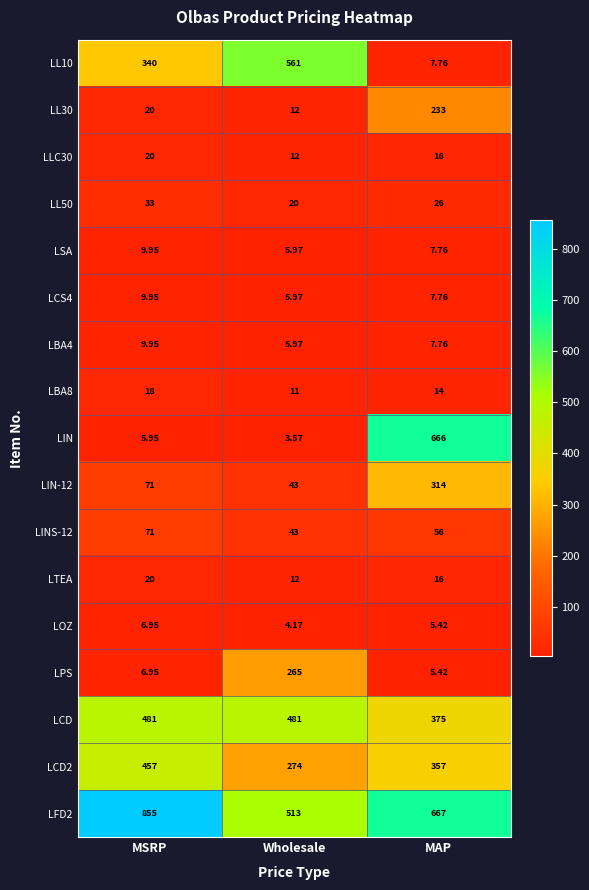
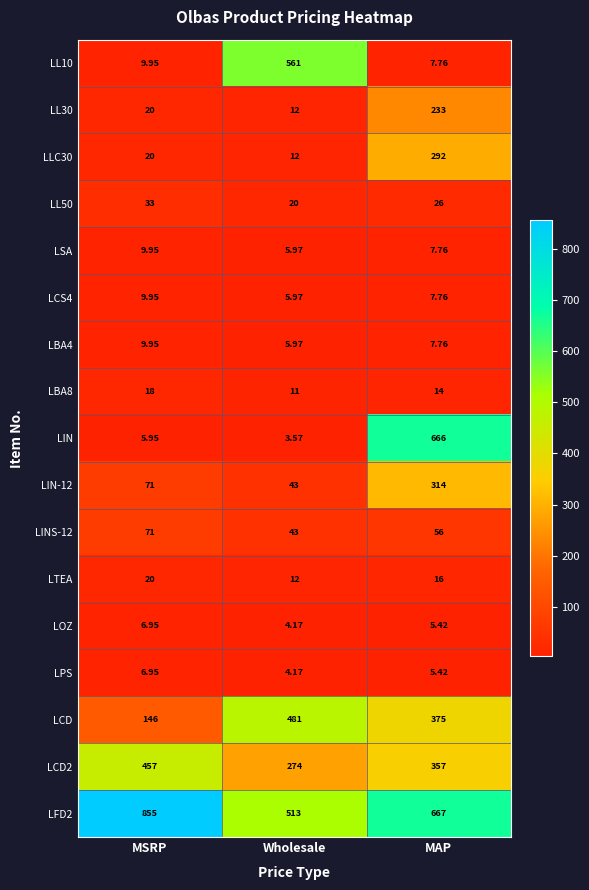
LL10, MSRP: 340 -> 9.95
LLC30, MAP: 16 -> 292
LPS, Wholesale: 265 -> 4.17
LCD, MSRP: 481 -> 146
